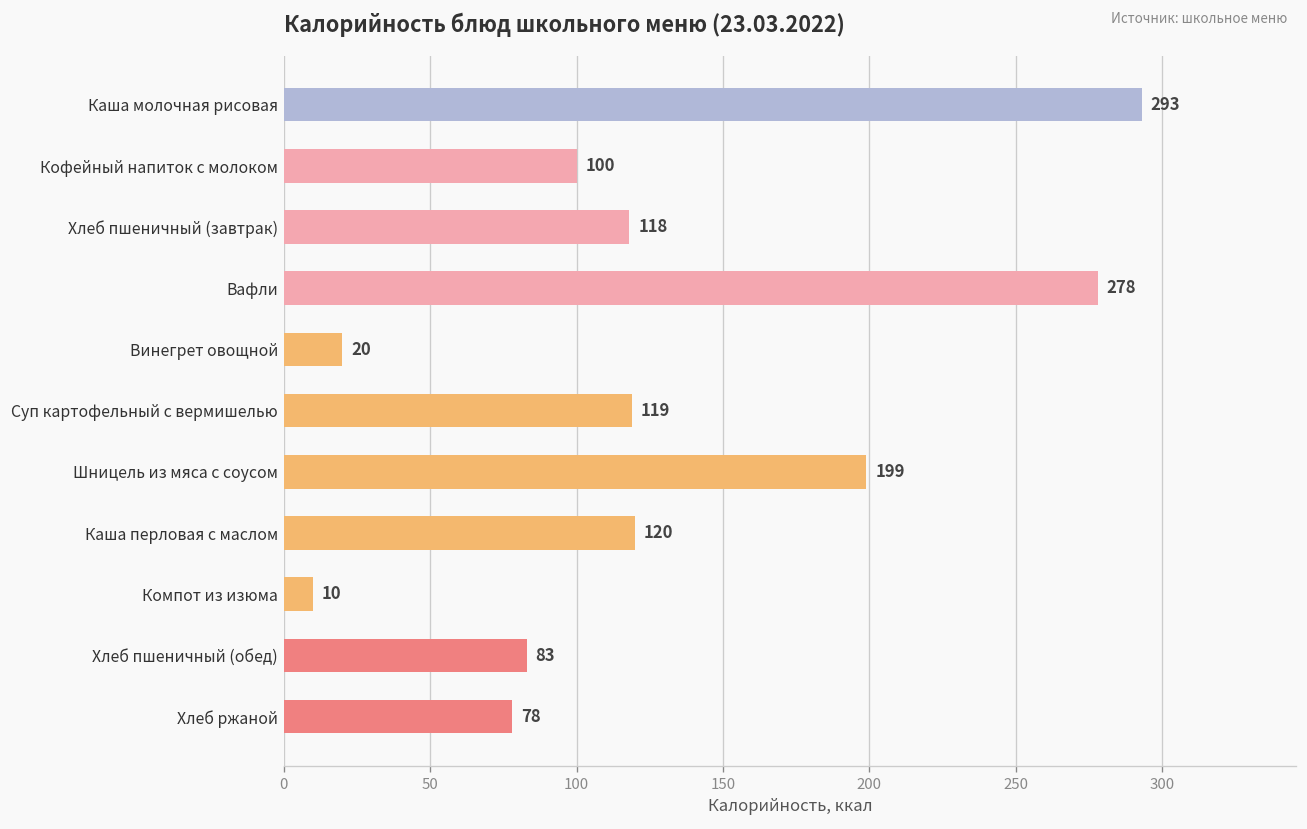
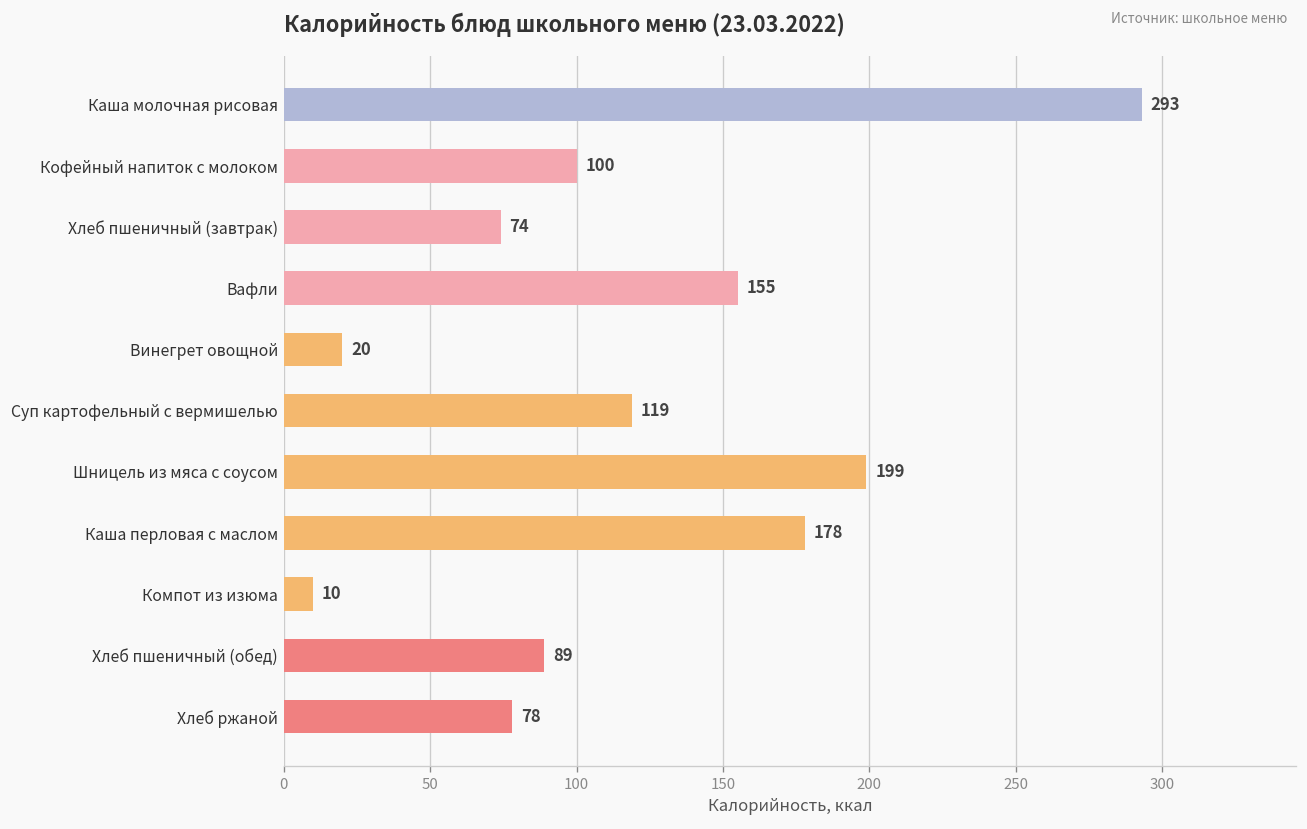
Хлеб пшеничный (завтрак): 118 -> 74
Вафли: 278 -> 155
Каша перловая с маслом: 120 -> 178
Хлеб пшеничный (обед): 83 -> 89
